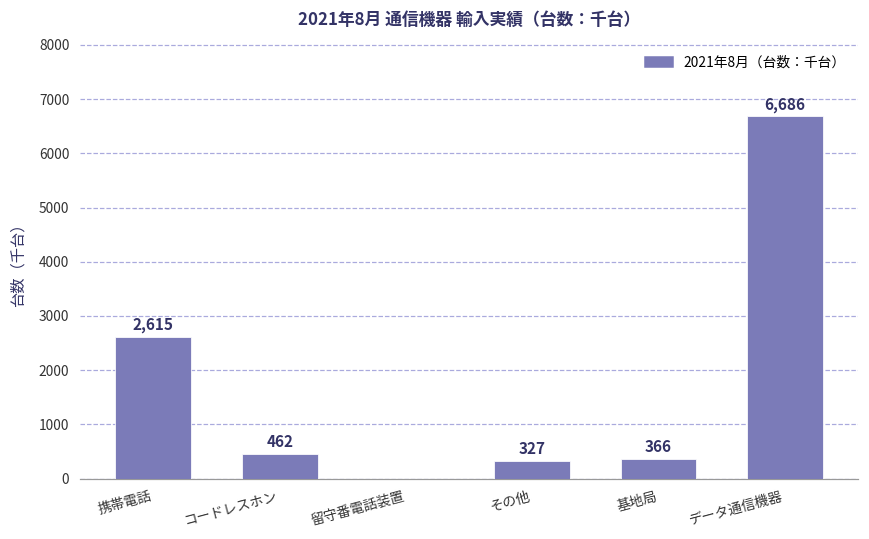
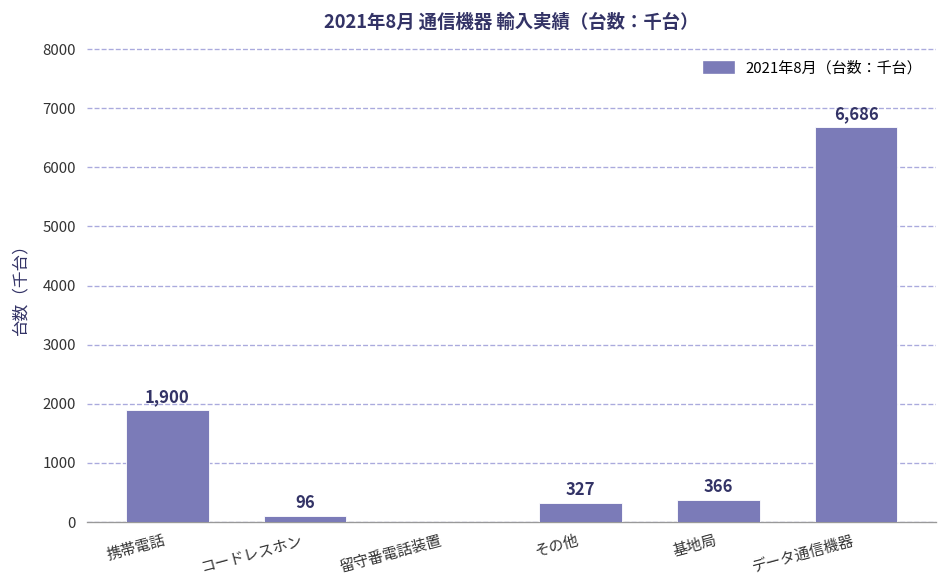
携帯電話: 2,615 -> 1,900
コードレスホン: 462 -> 96
